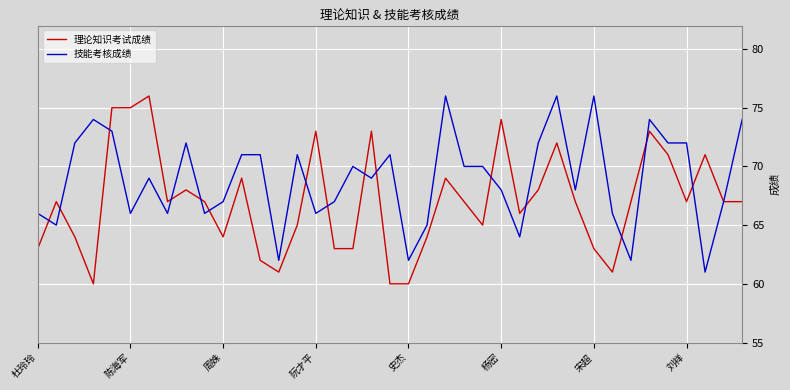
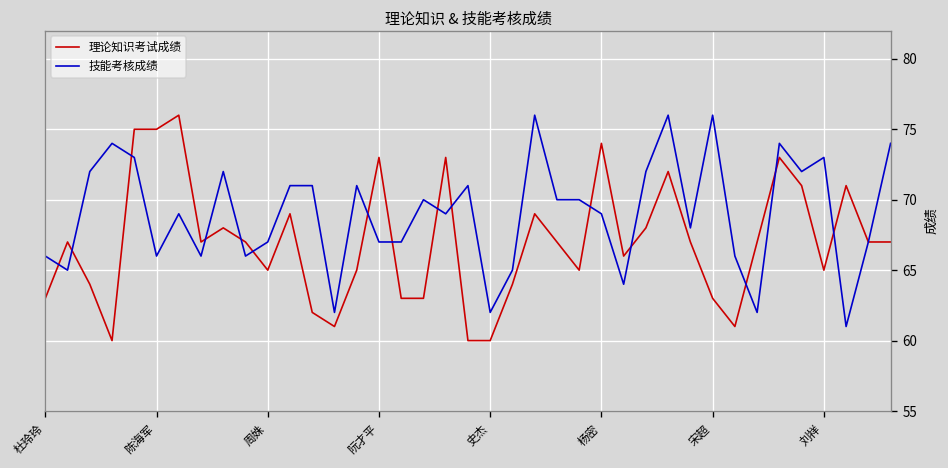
理论知识考试成绩, 周姝: 64 -> 65
技能考核成绩, 阮才平: 66 -> 67
技能考核成绩, 杨密: 68 -> 69
理论知识考试成绩, 刘祥: 67 -> 65
技能考核成绩, 刘祥: 72 -> 73
